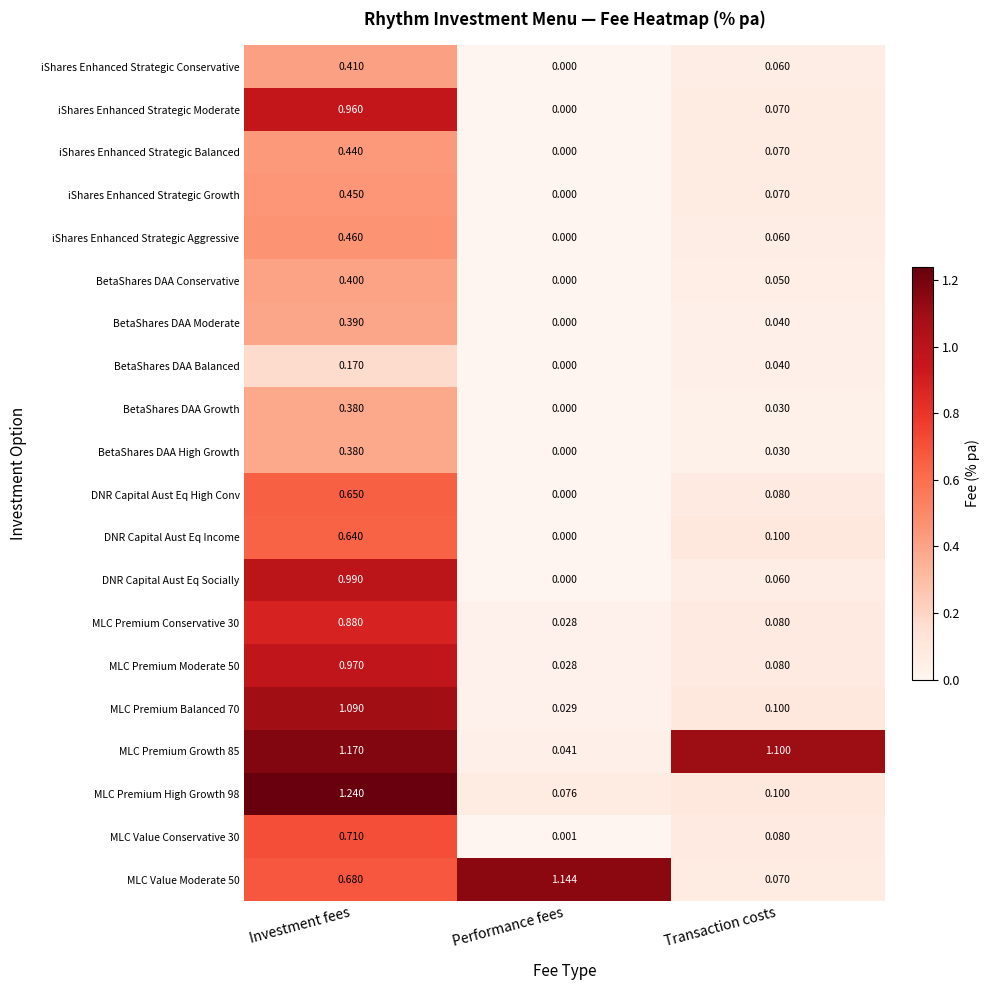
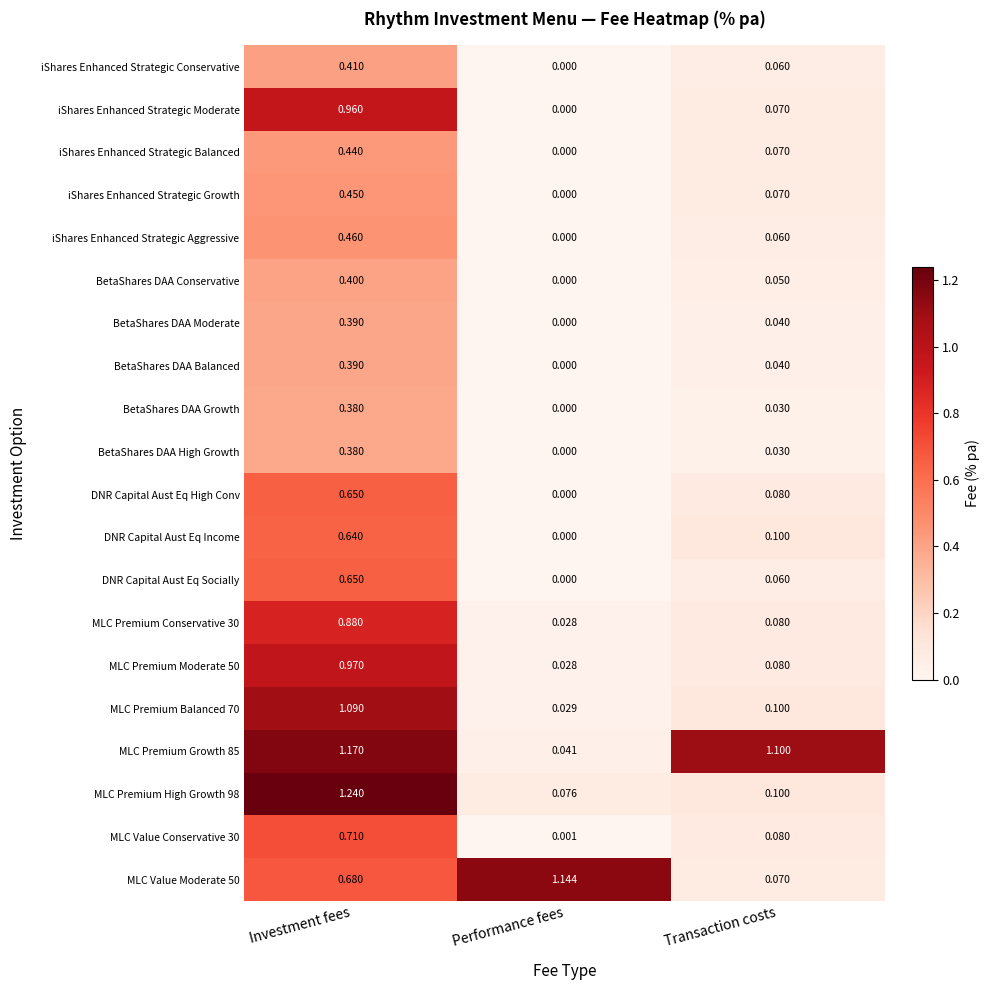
BetaShares DAA Balanced, Investment fees: 0.170 -> 0.390
DNR Capital Aust Eq Socially, Investment fees: 0.990 -> 0.650
